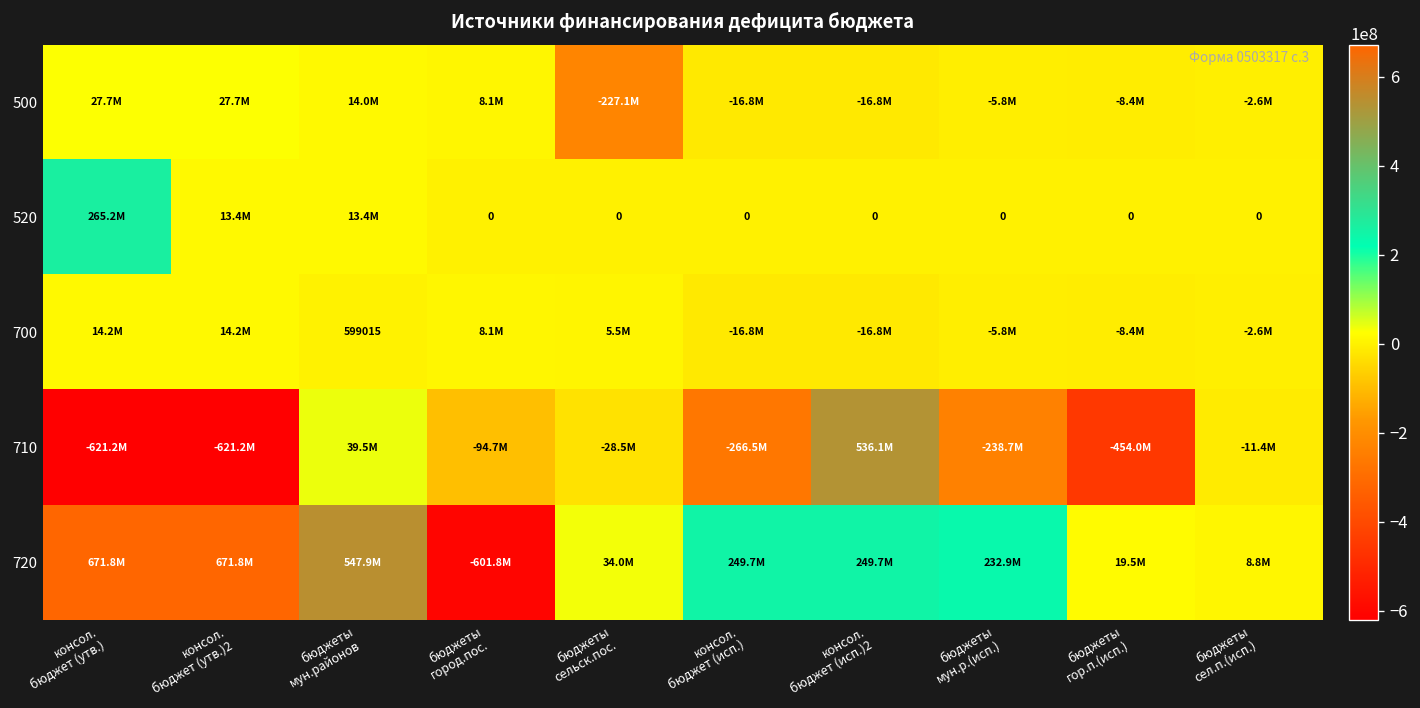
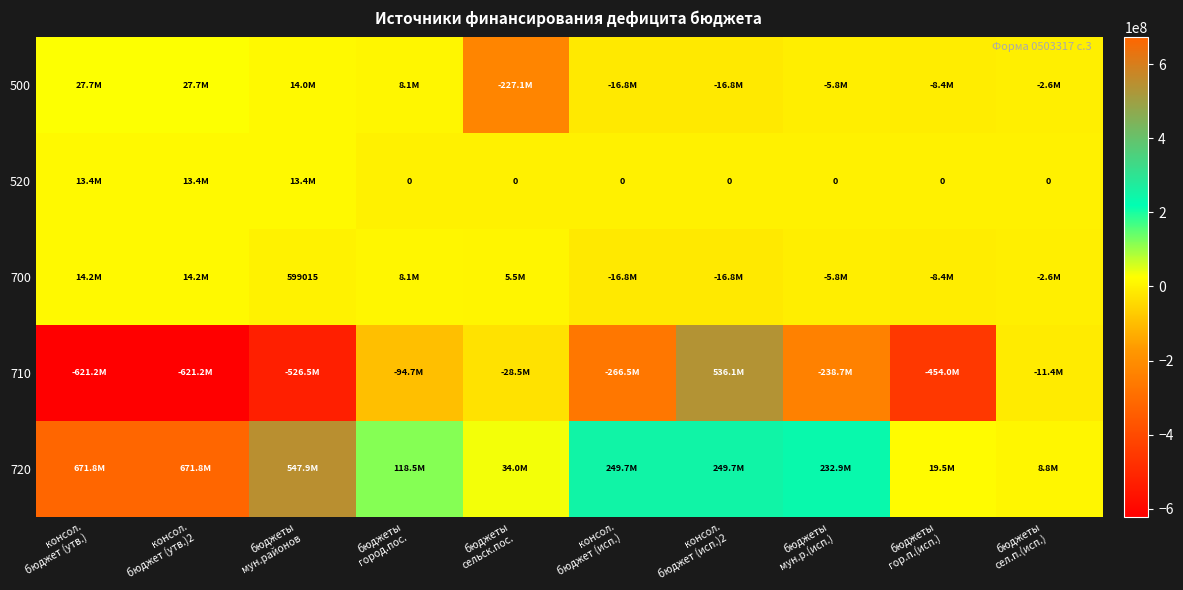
520, консол. бюджет (утв.): 265.2M -> 13.4M
710, бюджеты мун.районов: 39.5M -> -526.5M
720, бюджеты город.пос.: -601.8M -> 118.5M
